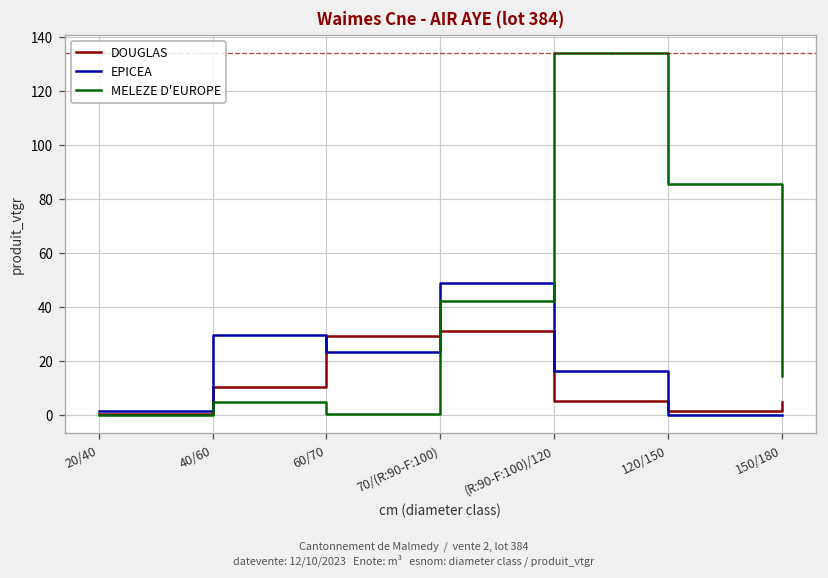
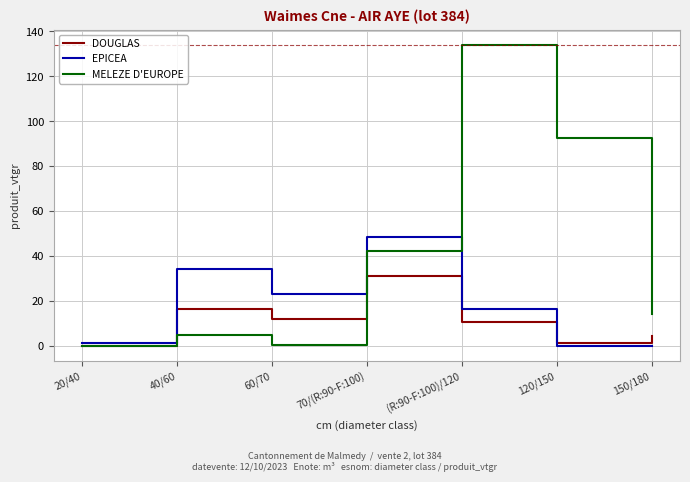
DOUGLAS, 40/60: 10 -> 16
EPICEA, 40/60: 30 -> 34
DOUGLAS, 60/70: 29 -> 12
DOUGLAS, (R:90-F:100)/120: 5 -> 11
MELEZE D'EUROPE, 120/150: 86 -> 93
